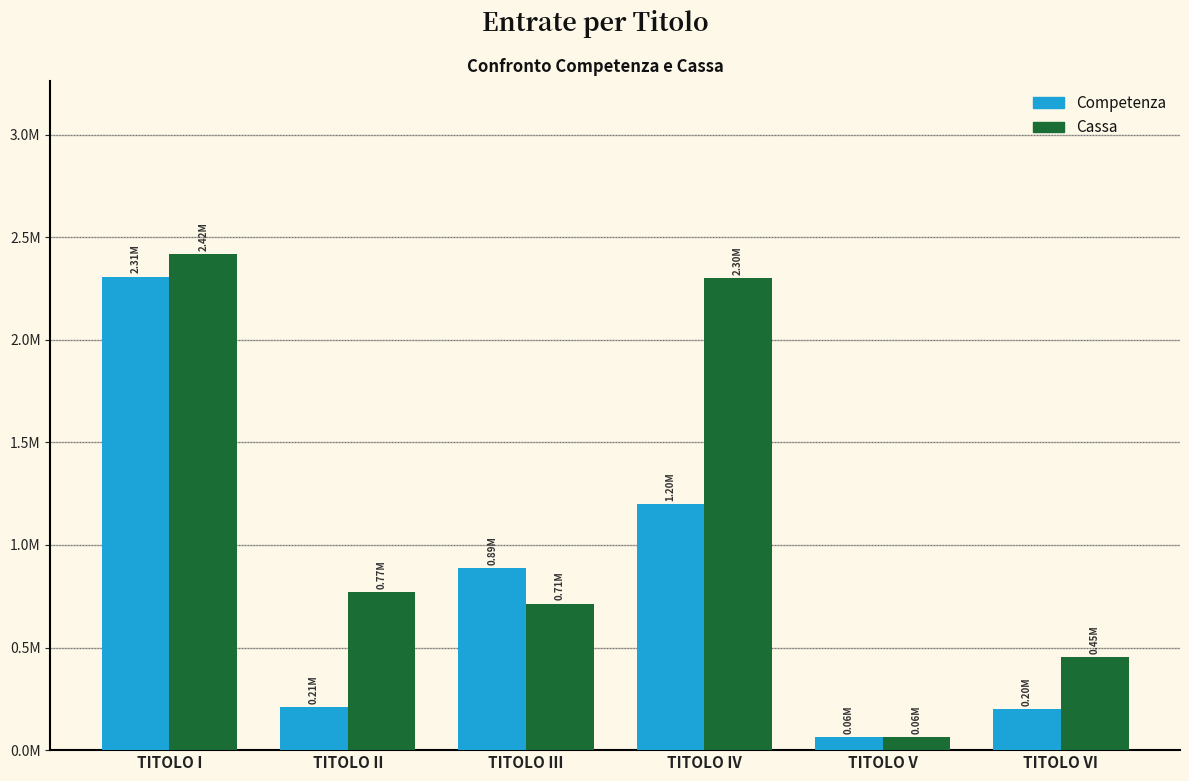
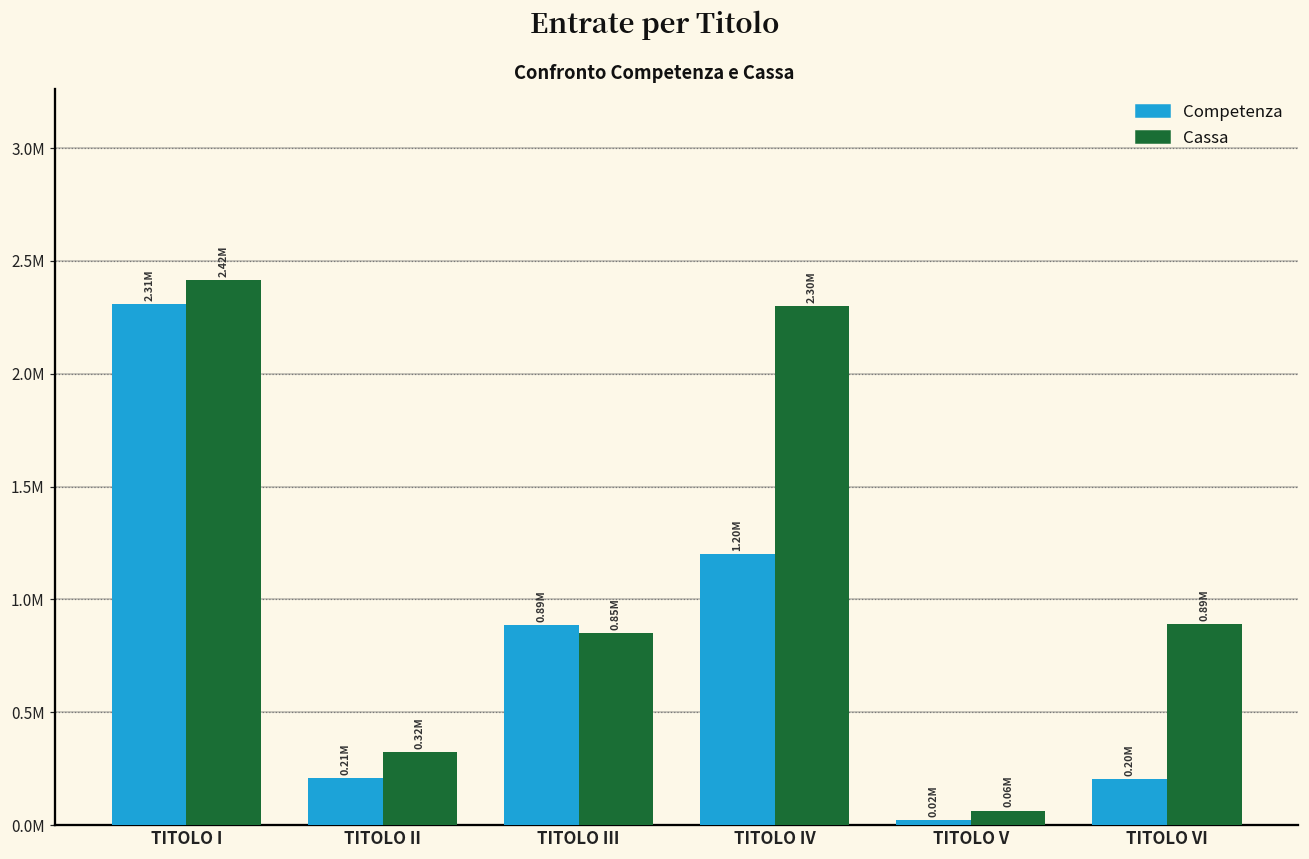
Cassa, TITOLO II: 0.77M -> 0.32M
Cassa, TITOLO III: 0.71M -> 0.85M
Competenza, TITOLO V: 0.06M -> 0.02M
Cassa, TITOLO VI: 0.45M -> 0.89M
